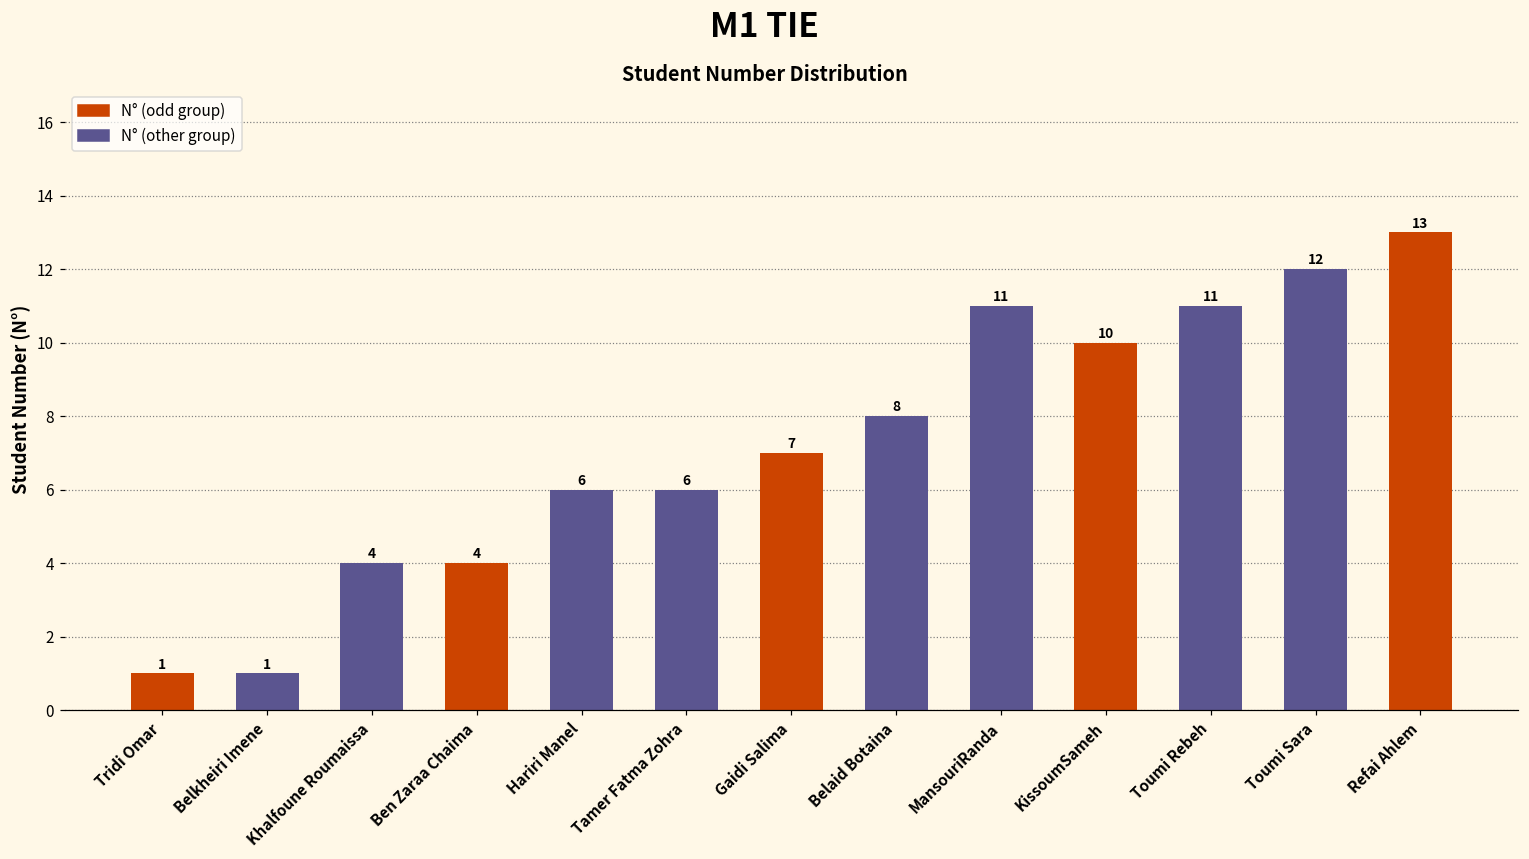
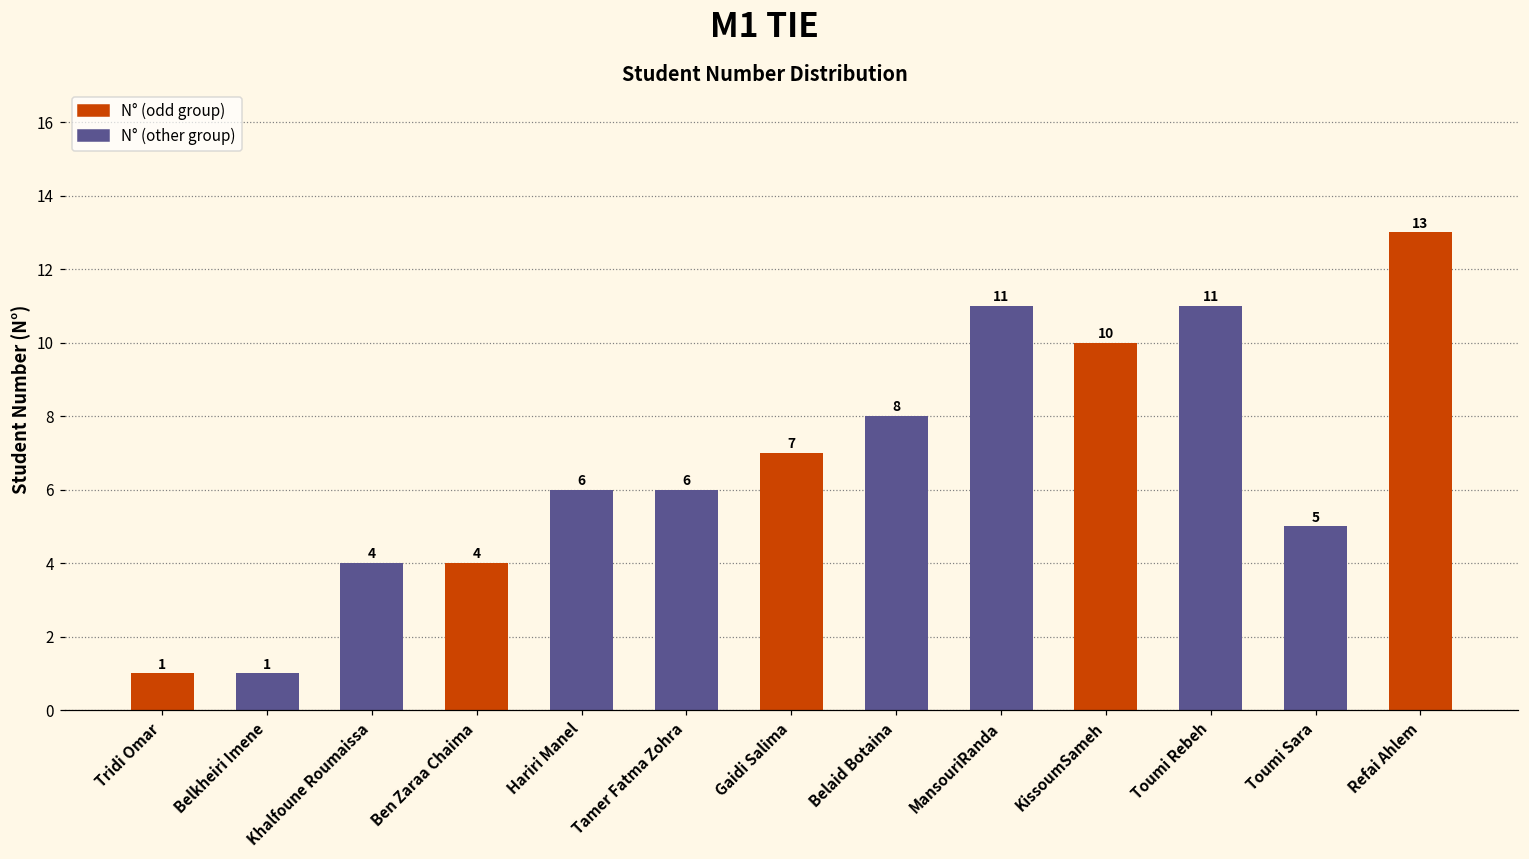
Toumi Sara: 12 -> 5
